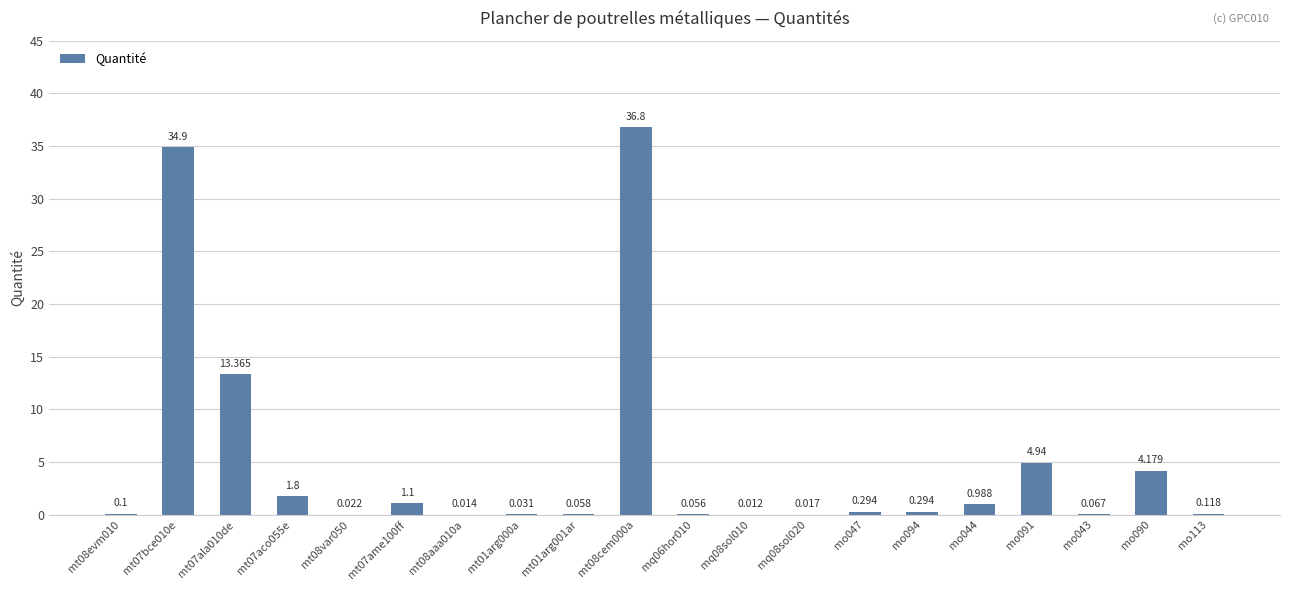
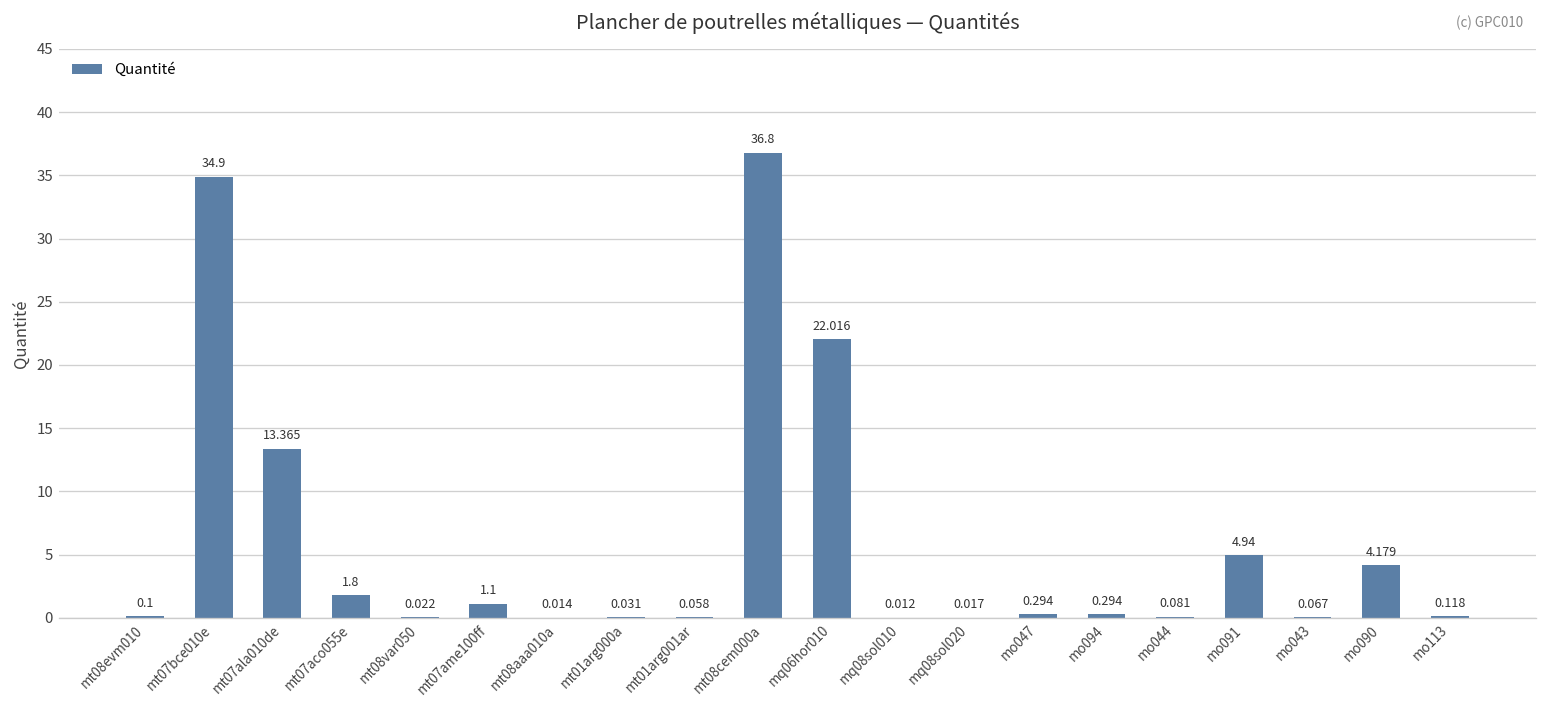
mq06hor010: 0.056 -> 22.016
mo044: 0.988 -> 0.081
